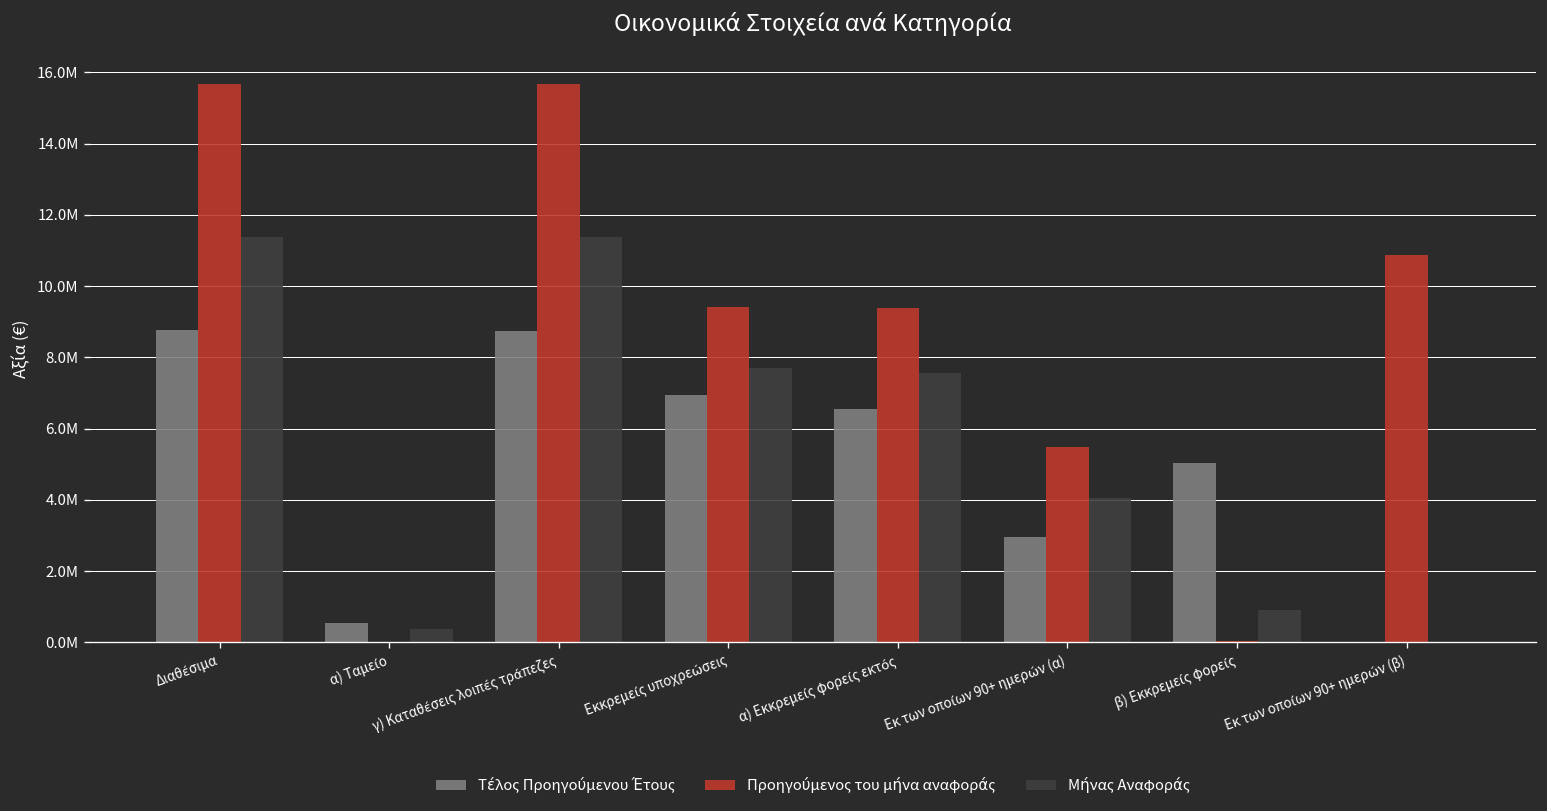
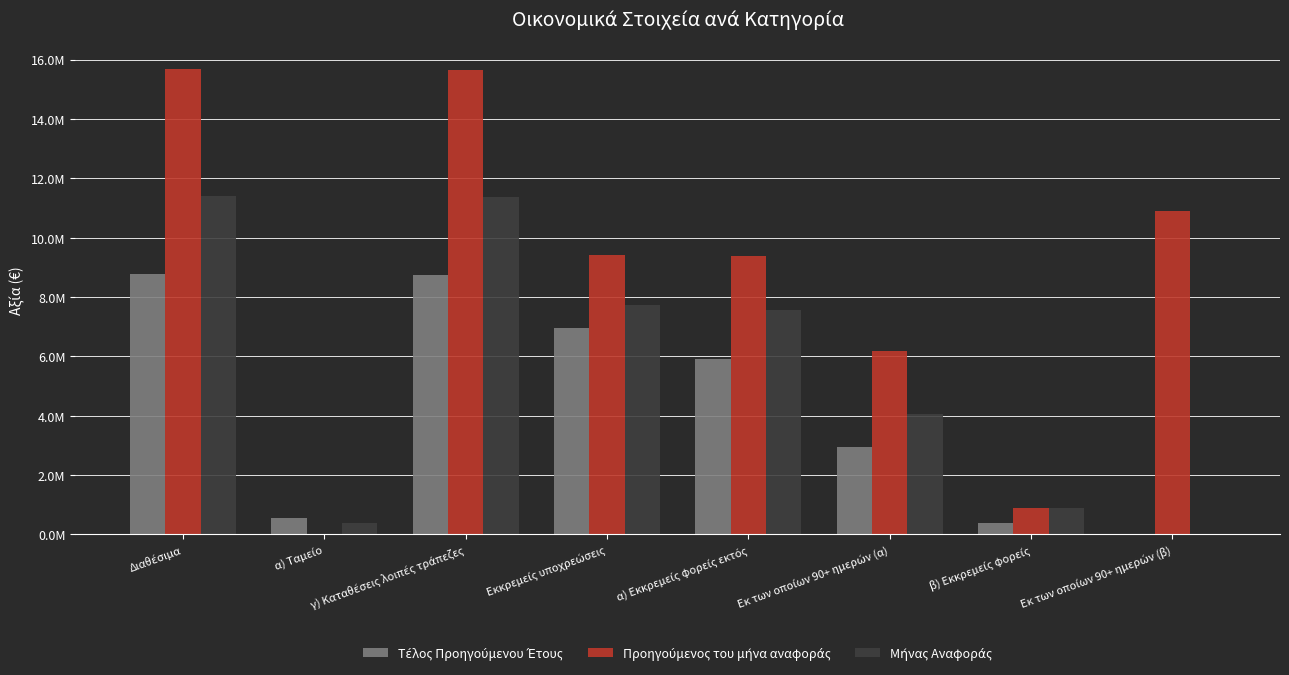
Τέλος Προηγούμενου Έτους, α) Εκκρεμείς φορείς εκτός: 6600000 -> 5900000
Προηγούμενος του μήνα αναφοράς, Εκ των οποίων 90+ ημερών (α): 5500000 -> 6200000
Τέλος Προηγούμενου Έτους, β) Εκκρεμείς φορείς: 5000000 -> 400000
Προηγούμενος του μήνα αναφοράς, β) Εκκρεμείς φορείς: 0 -> 900000
